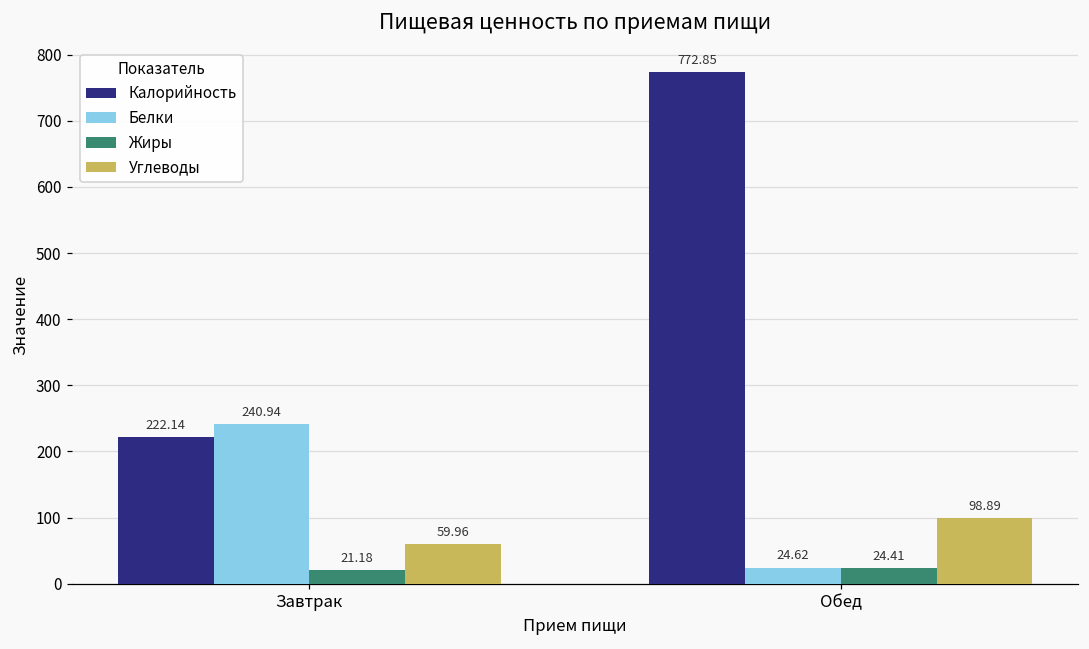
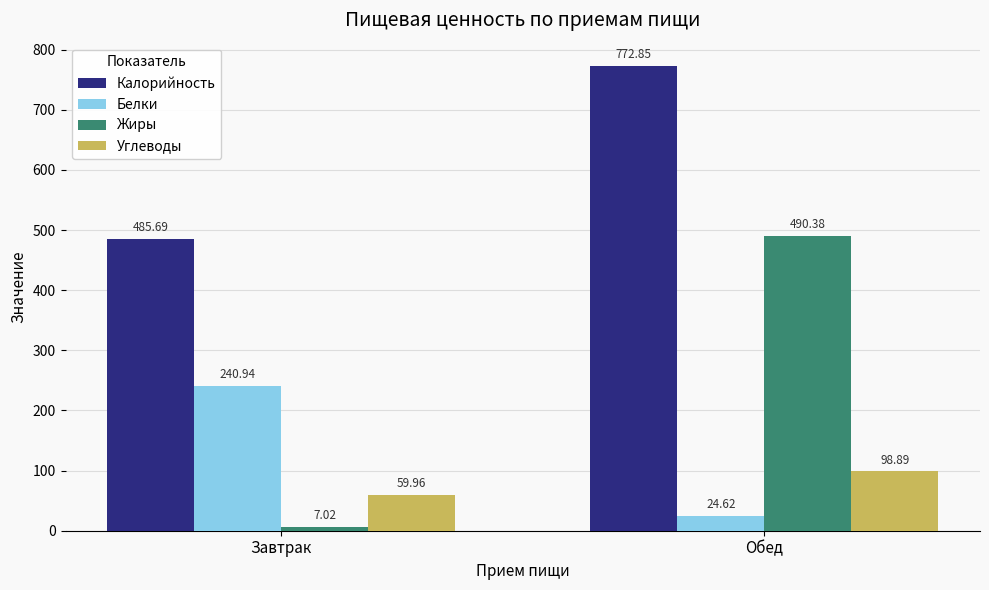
Калорийность, Завтрак: 222.14 -> 485.69
Жиры, Завтрак: 21.18 -> 7.02
Жиры, Обед: 24.41 -> 490.38
